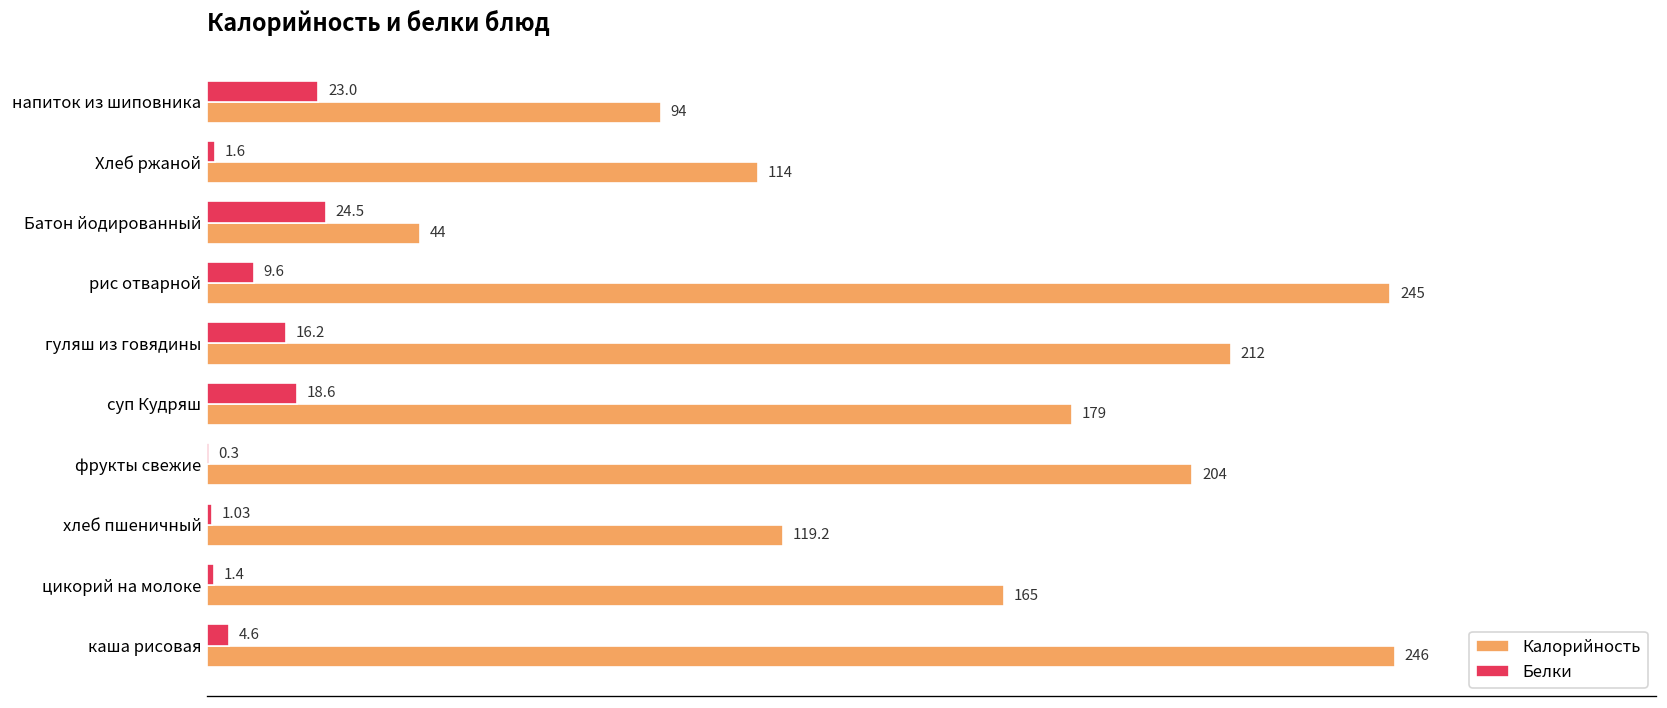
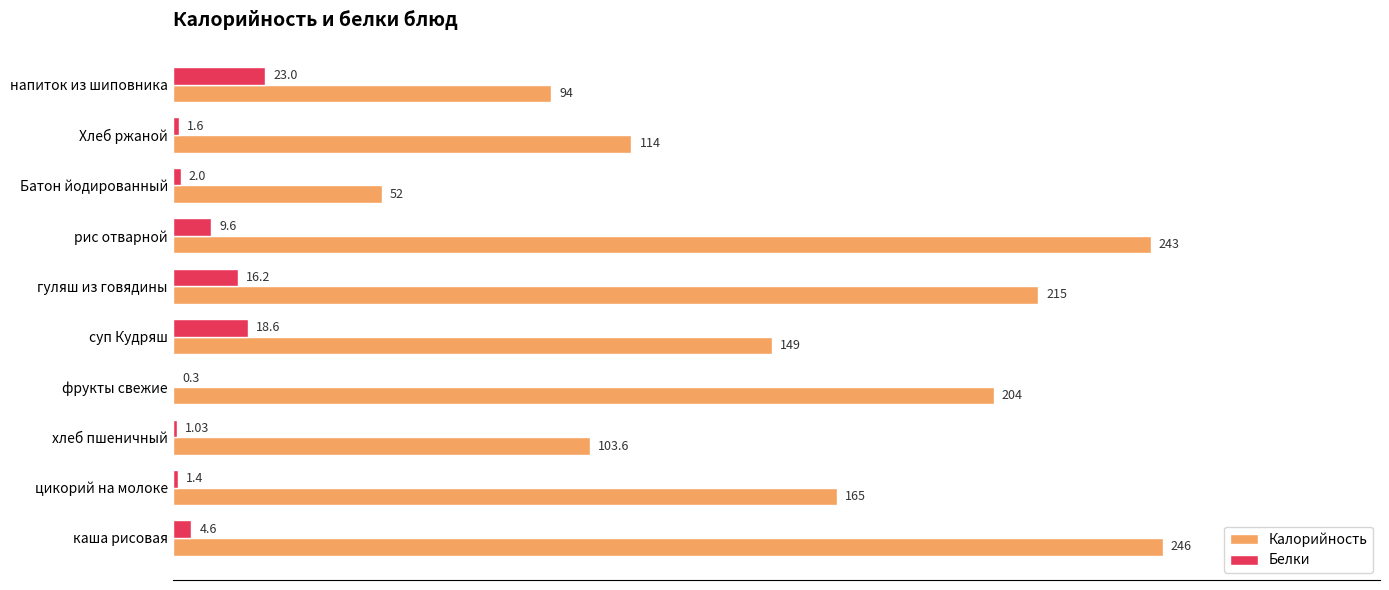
Белки, Батон йодированный: 24.5 -> 2.0
Калорийность, Батон йодированный: 44 -> 52
Калорийность, рис отварной: 245 -> 243
Калорийность, гуляш из говядины: 212 -> 215
Калорийность, суп Кудряш: 179 -> 149
Калорийность, хлеб пшеничный: 119.2 -> 103.6
